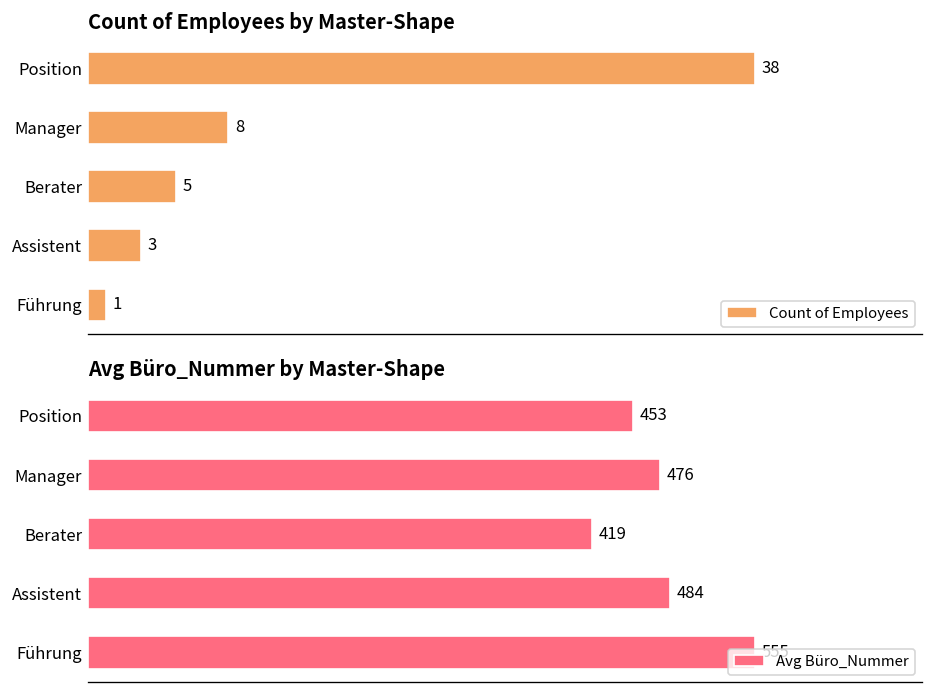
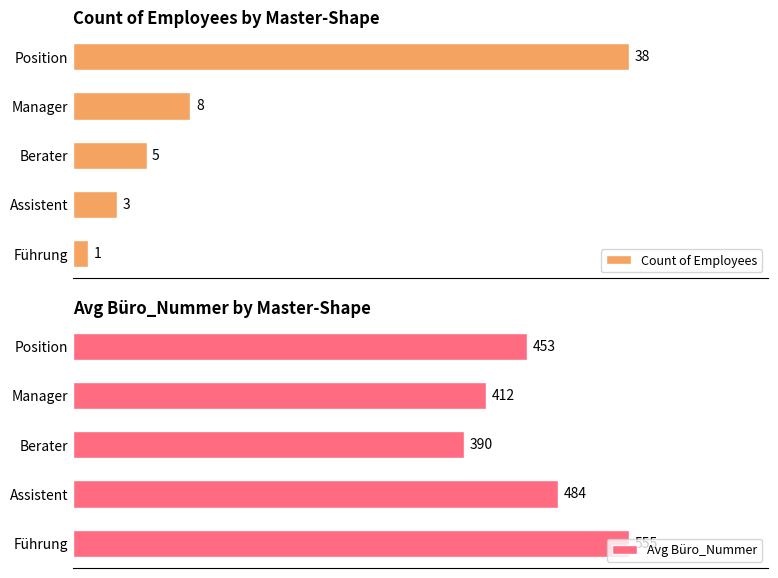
Avg Büro_Nummer by Master-Shape, Manager: 476 -> 412
Avg Büro_Nummer by Master-Shape, Berater: 419 -> 390
